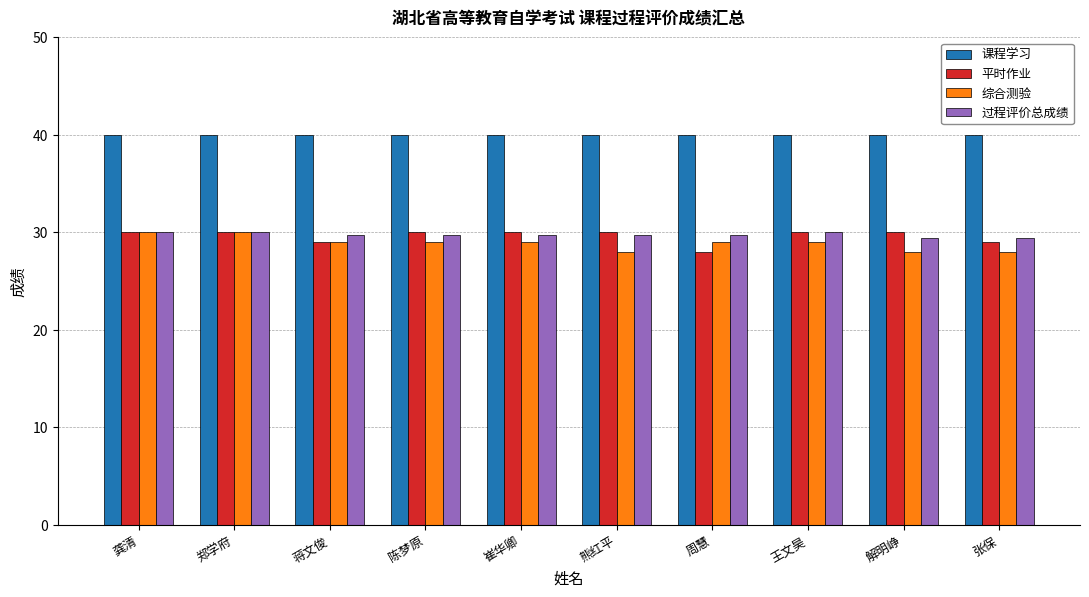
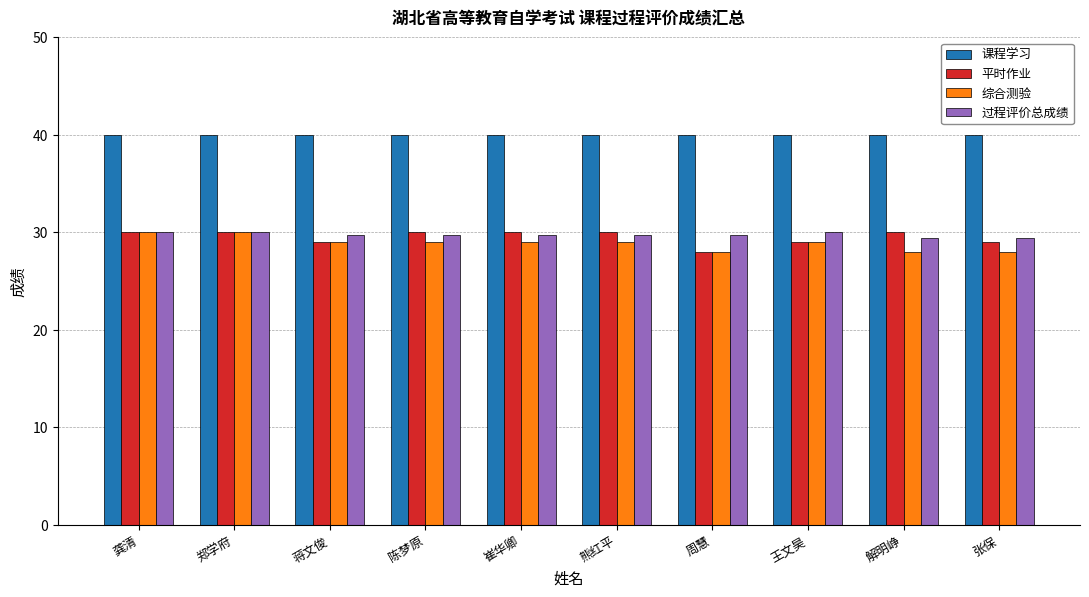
综合测验, 熊红平: 28 -> 29
综合测验, 周慧: 29 -> 28
平时作业, 王文昊: 30 -> 29
